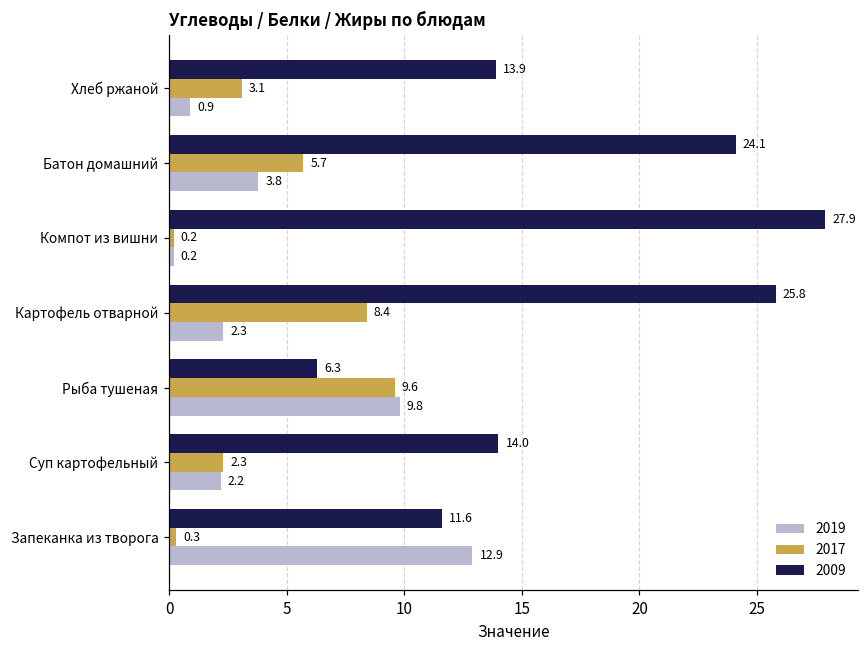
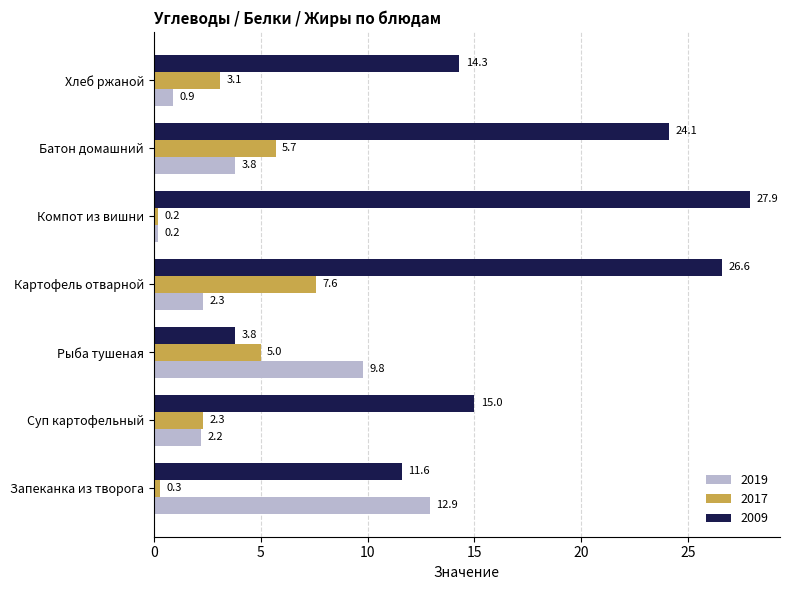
2009, Хлеб ржаной: 13.9 -> 14.3
2009, Картофель отварной: 25.8 -> 26.6
2017, Картофель отварной: 8.4 -> 7.6
2009, Рыба тушеная: 6.3 -> 3.8
2017, Рыба тушеная: 9.6 -> 5.0
2009, Суп картофельный: 14.0 -> 15.0
